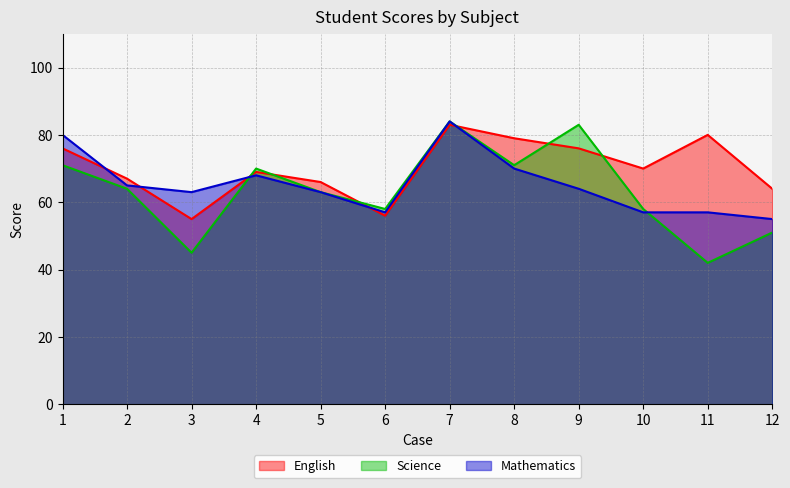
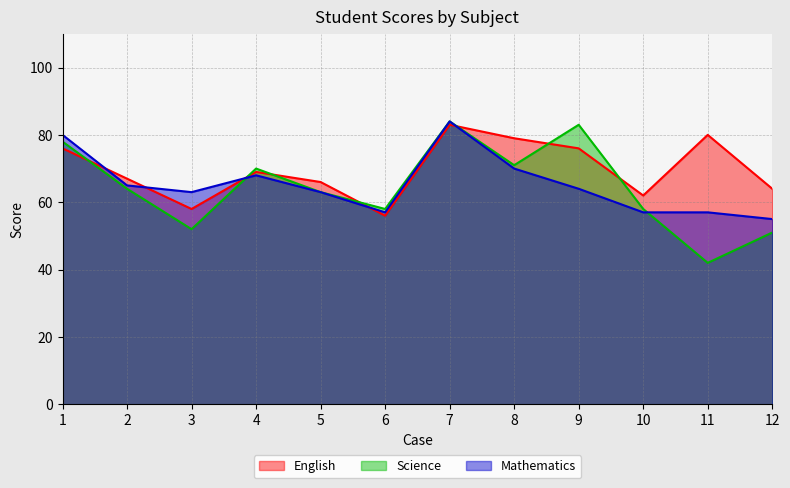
Science, 1: 71 -> 78
English, 3: 55 -> 58
Science, 3: 45 -> 52
English, 10: 70 -> 62
